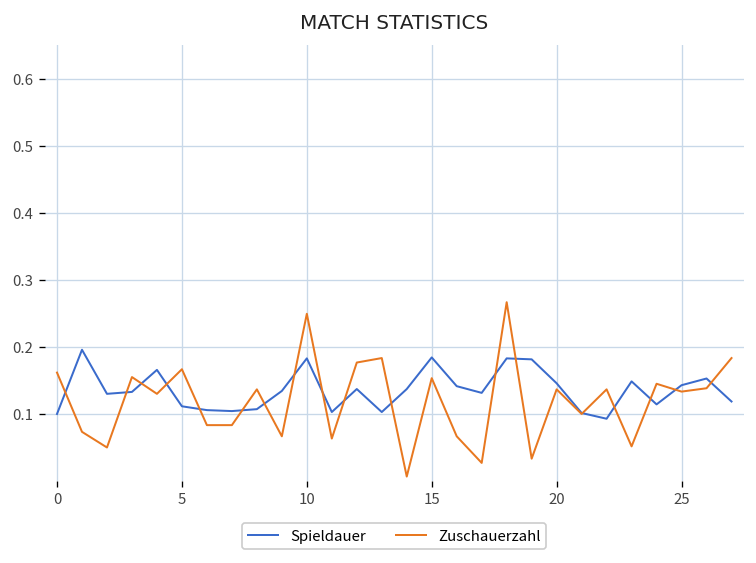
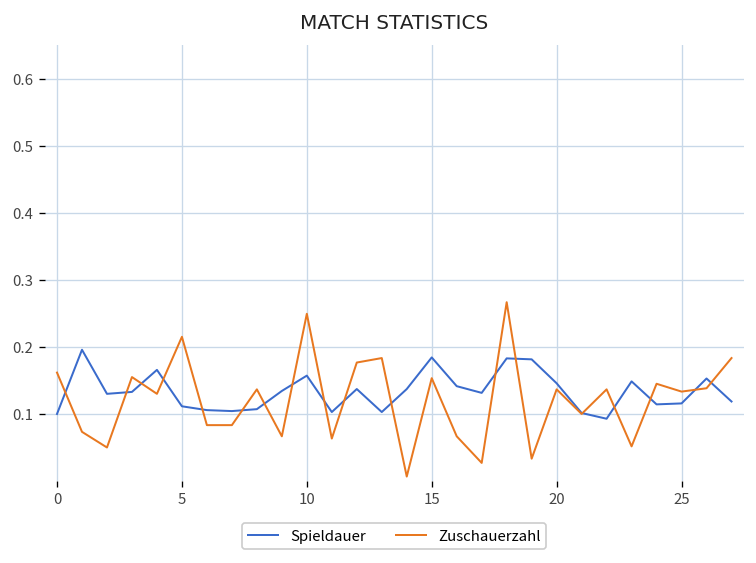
Zuschauerzahl, 5: 0.17 -> 0.22
Spieldauer, 10: 0.18 -> 0.16
Spieldauer, 25: 0.14 -> 0.12
